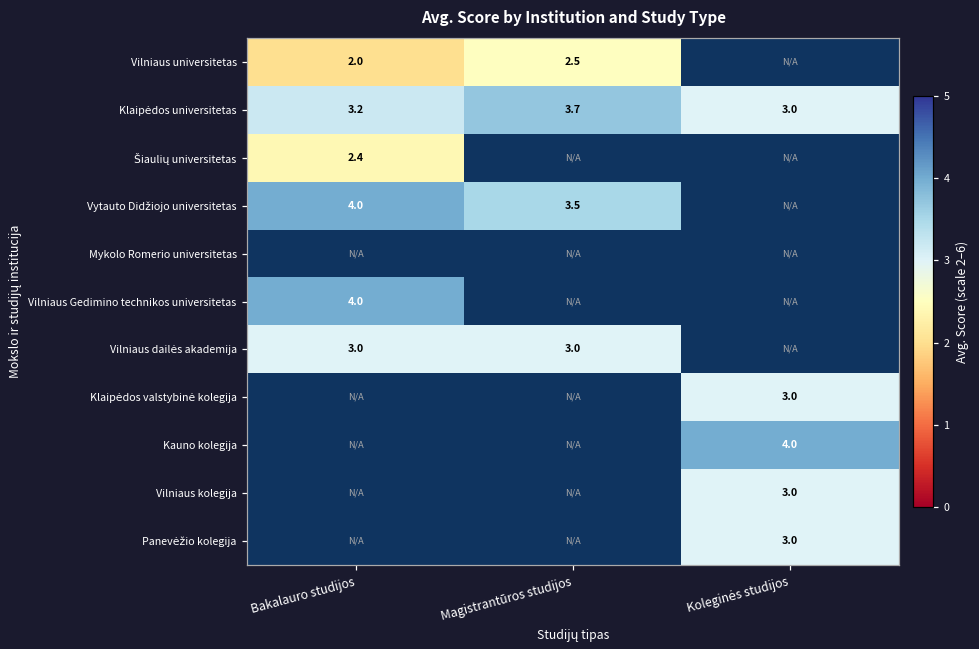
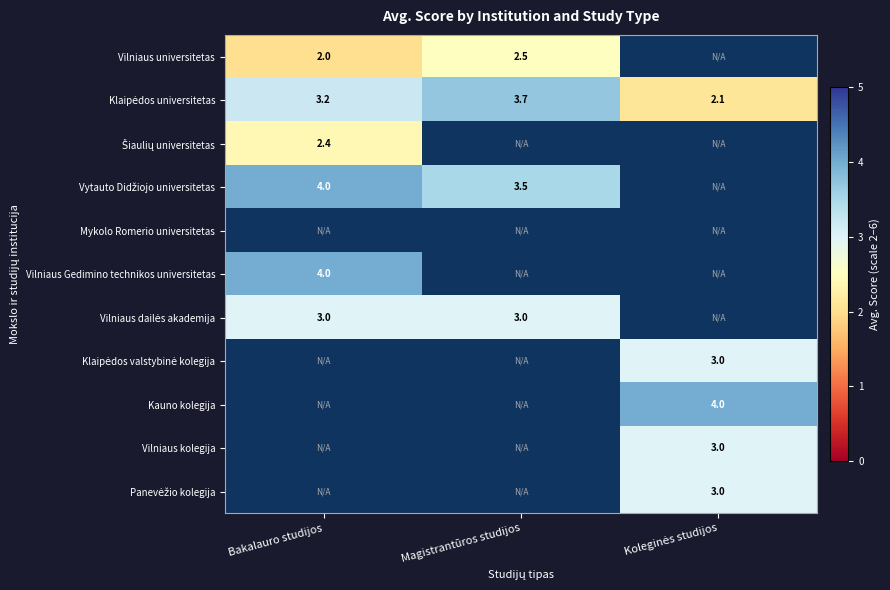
Klaipėdos universitetas, Koleginės studijos: 3.0 -> 2.1
